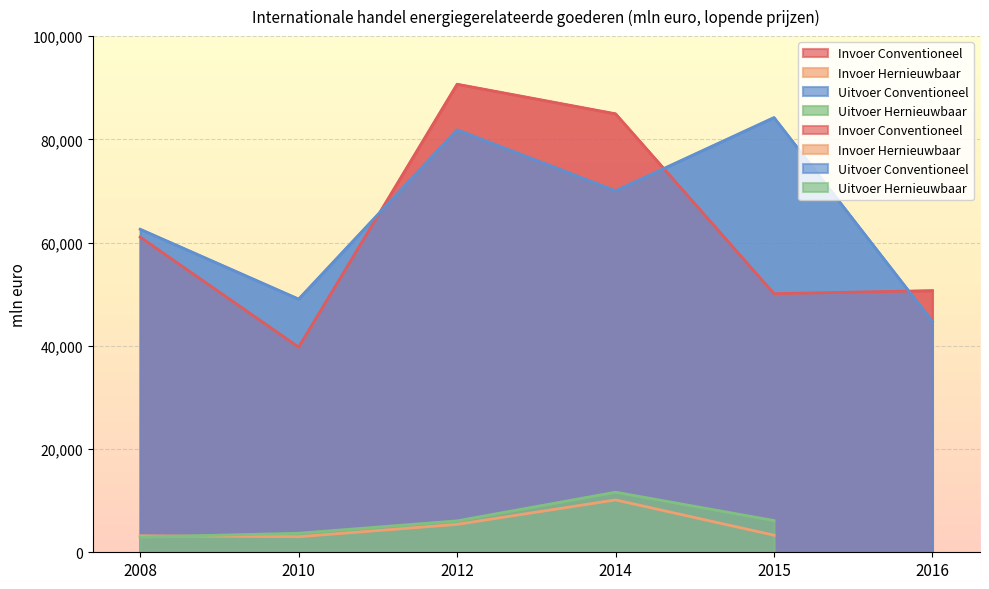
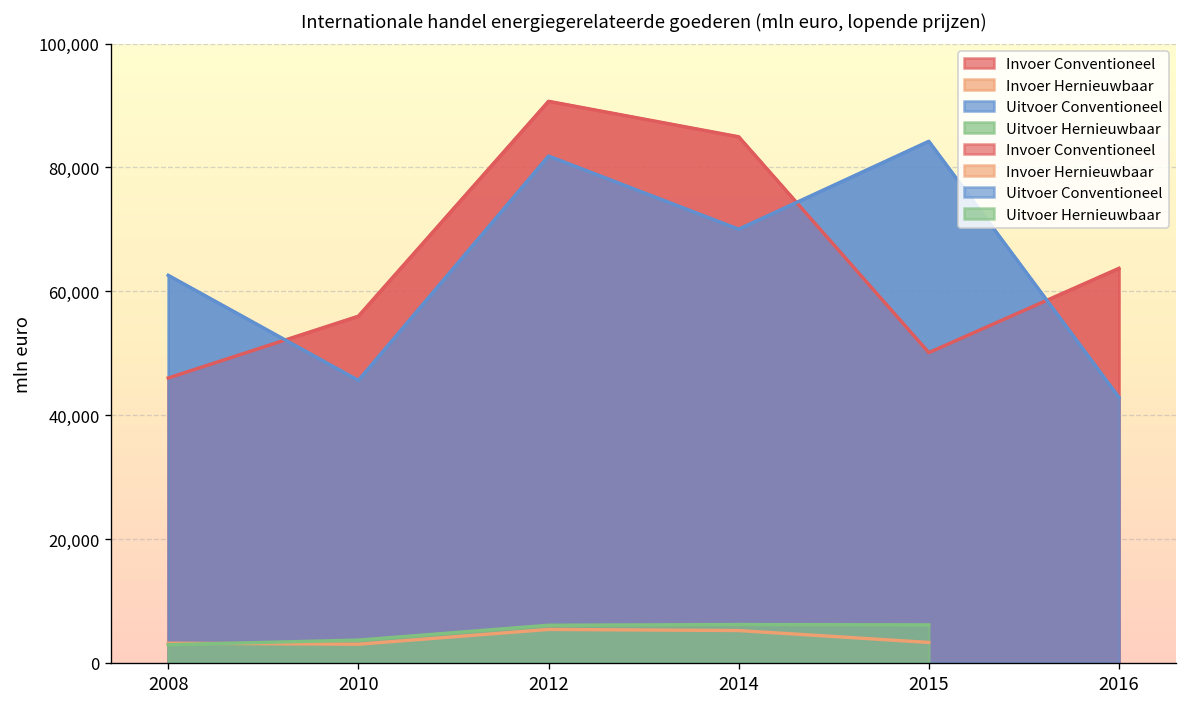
Invoer Conventioneel, 2008: 61,000 -> 46,000
Invoer Conventioneel, 2010: 40,000 -> 56,000
Uitvoer Conventioneel, 2010: 49,000 -> 46,000
Invoer Hernieuwbaar, 2014: 10,000 -> 5,000
Uitvoer Hernieuwbaar, 2014: 12,000 -> 6,000
Invoer Conventioneel, 2016: 51,000 -> 64,000
Uitvoer Conventioneel, 2016: 45,000 -> 43,000
